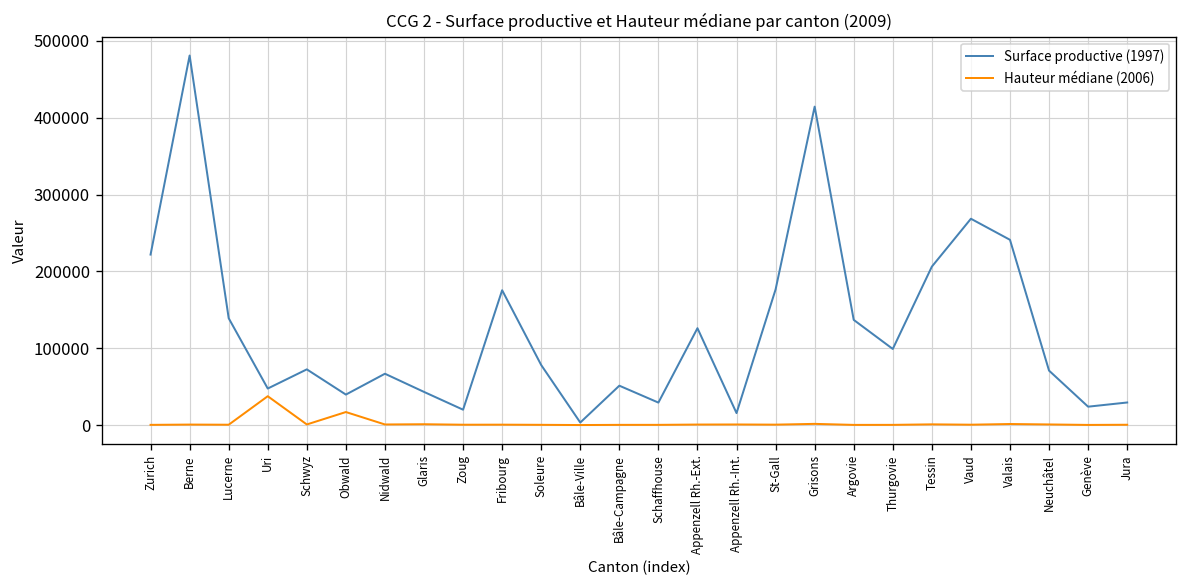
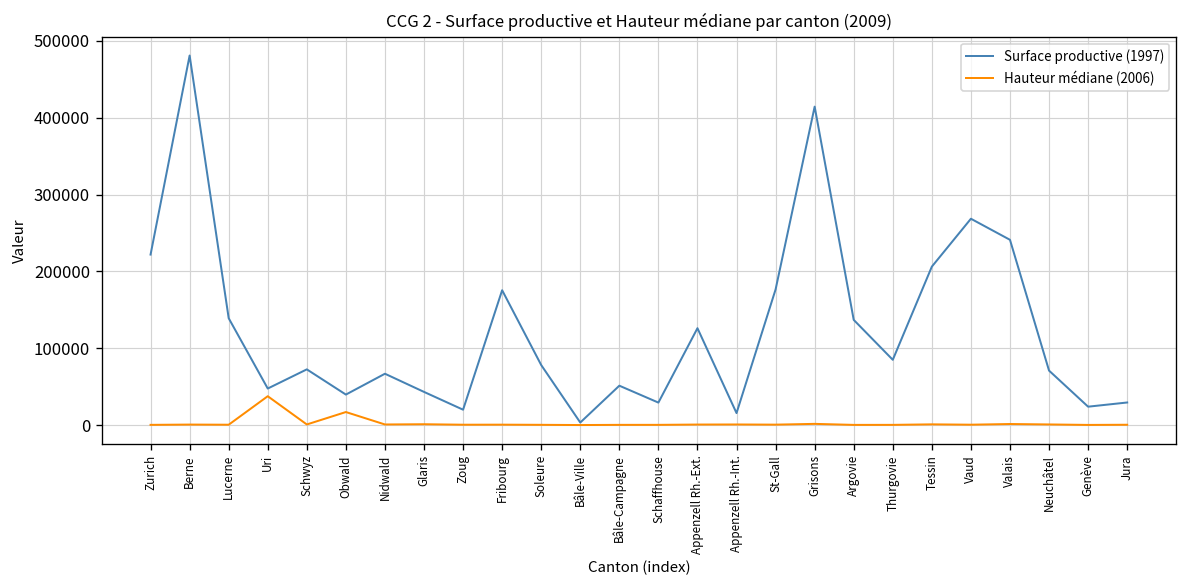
Surface productive (1997), Thurgovie: 100000 -> 90000
